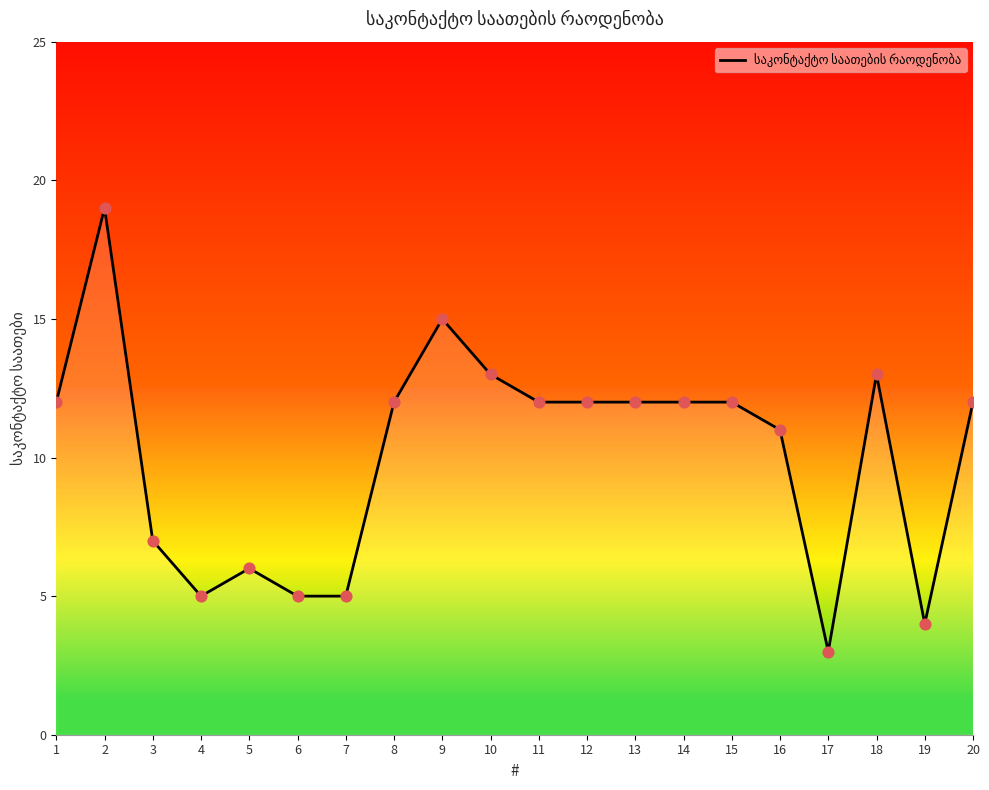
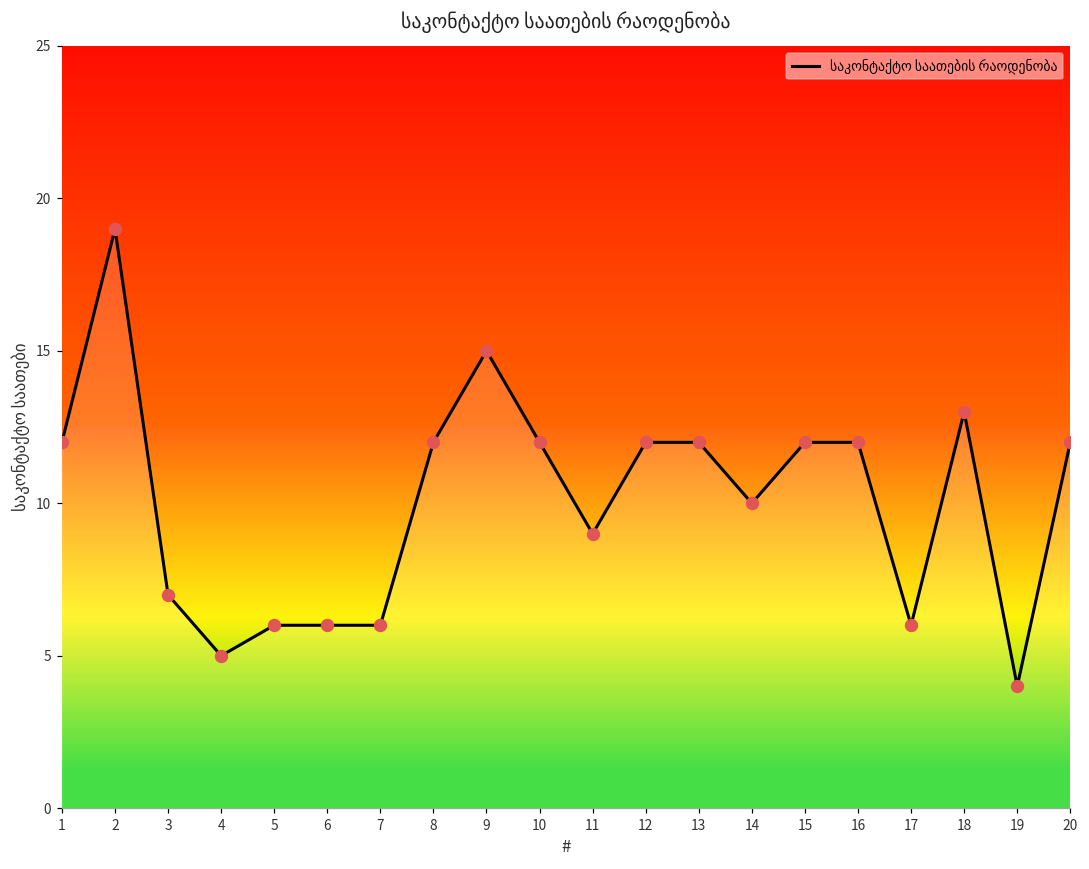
საკონტაქტო საათების რაოდენობა, 6: 5 -> 6
საკონტაქტო საათების რაოდენობა, 7: 5 -> 6
საკონტაქტო საათების რაოდენობა, 10: 13 -> 12
საკონტაქტო საათების რაოდენობა, 11: 12 -> 9
საკონტაქტო საათების რაოდენობა, 14: 12 -> 10
საკონტაქტო საათების რაოდენობა, 16: 11 -> 12
საკონტაქტო საათების რაოდენობა, 17: 3 -> 6
